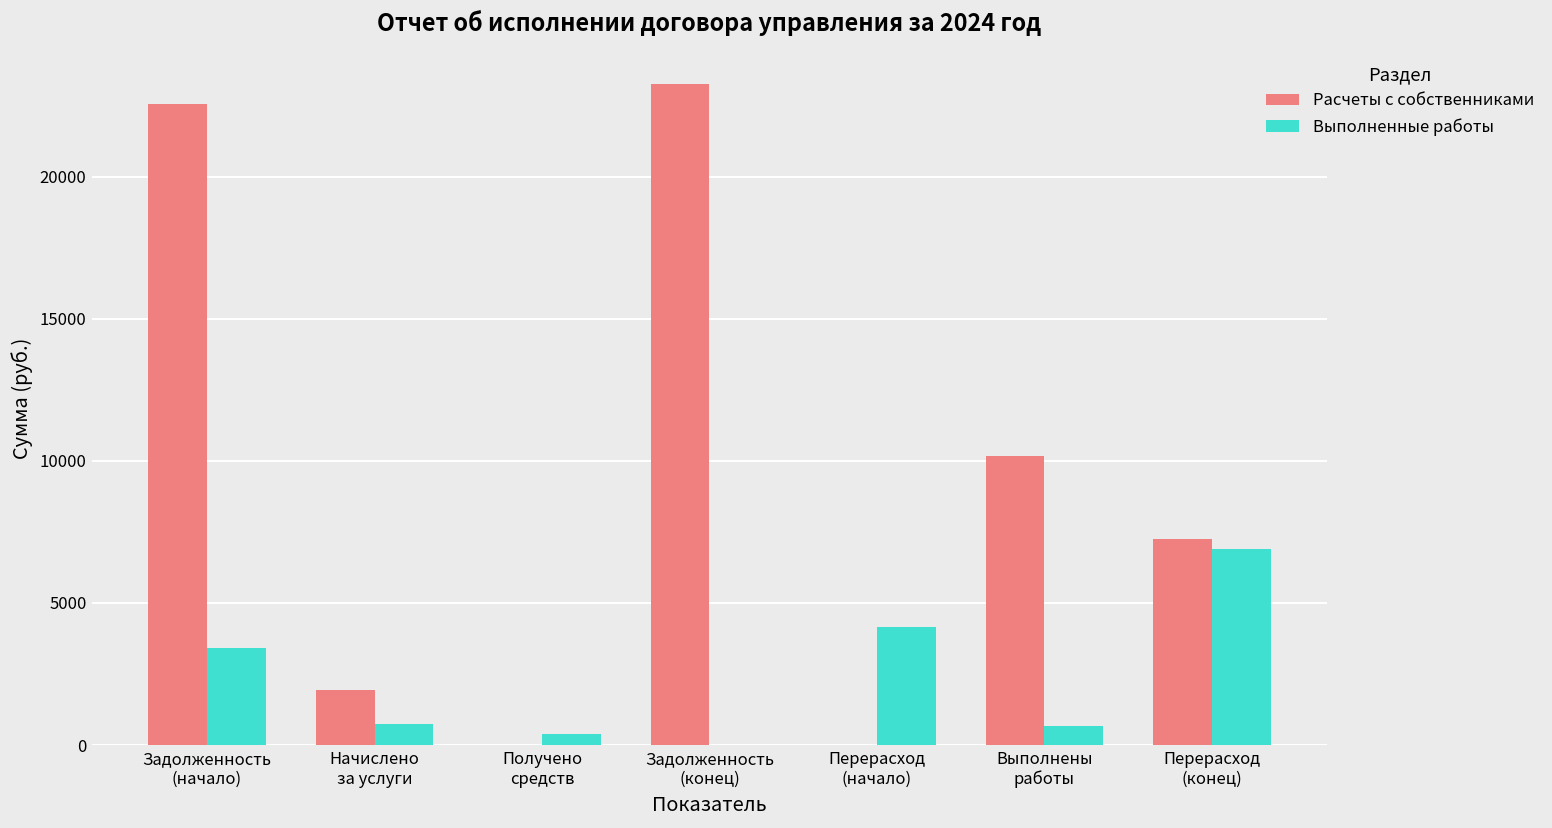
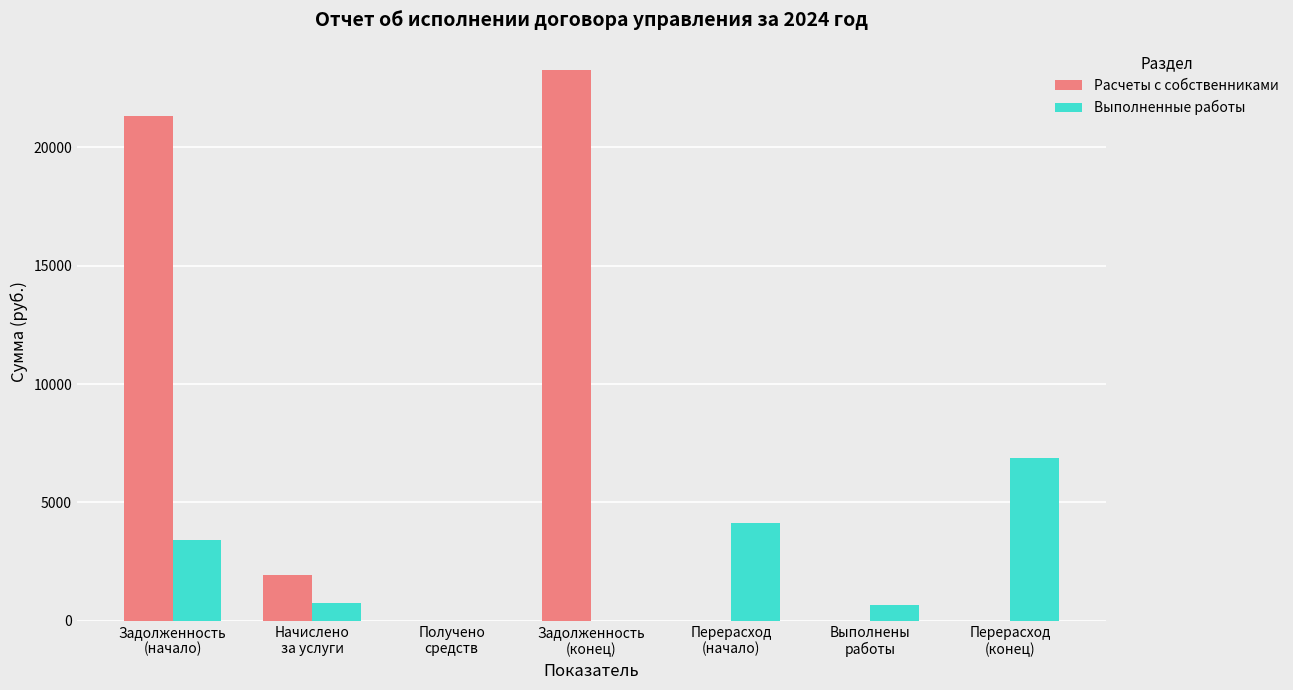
Расчеты с собственниками, Задолженность (начало): 22500 -> 21300
Выполненные работы, Получено средств: 400 -> 0
Расчеты с собственниками, Выполнены работы: 10200 -> 0
Расчеты с собственниками, Перерасход (конец): 7300 -> 0
